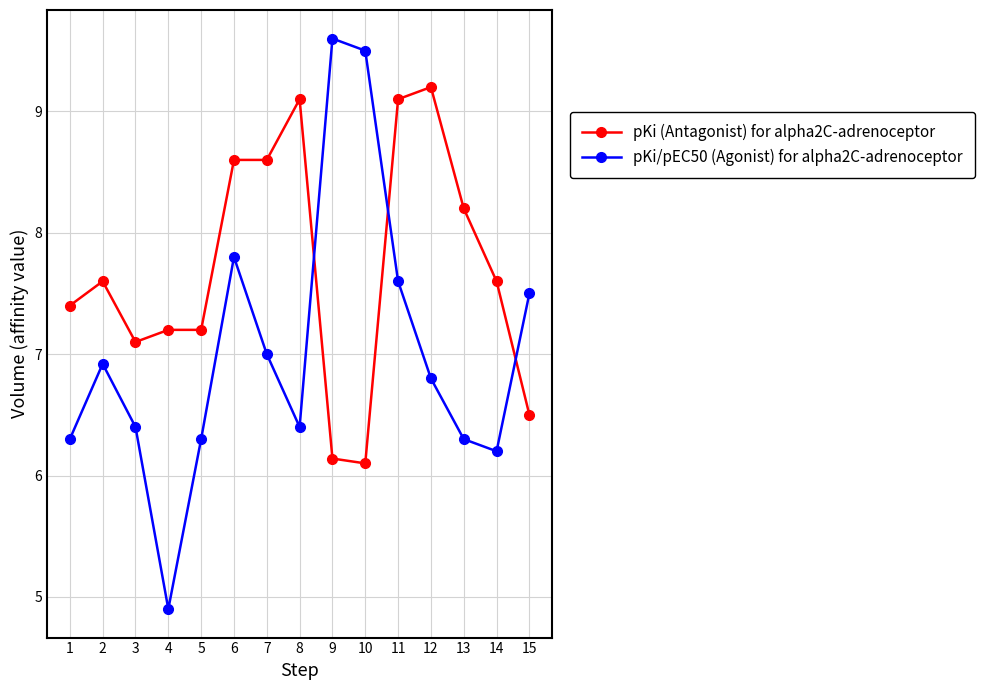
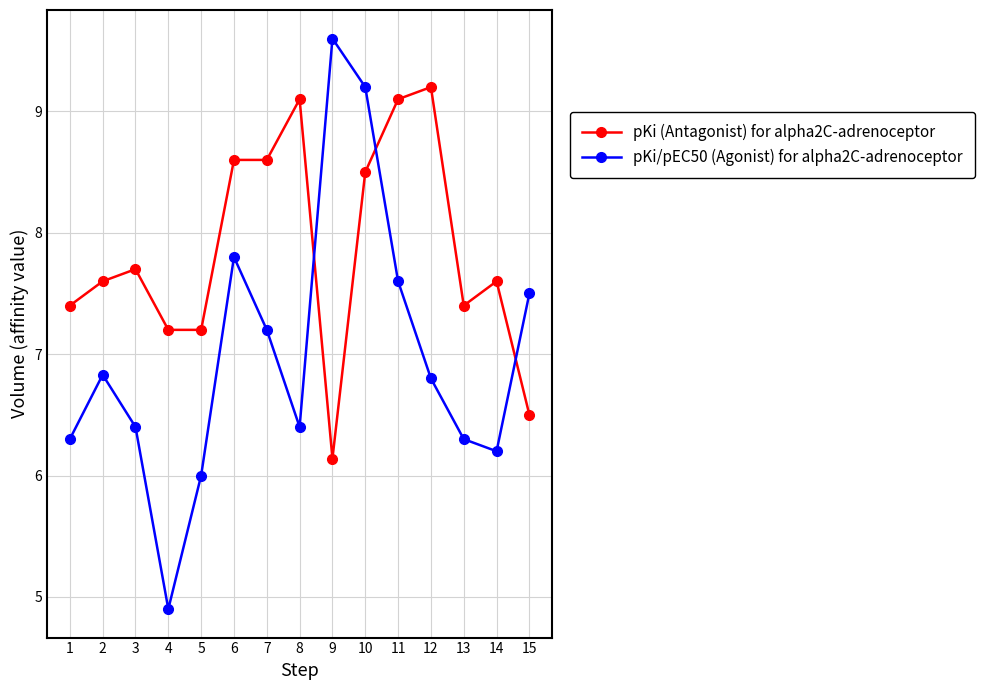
pKi/pEC50 (Agonist) for alpha2C-adrenoceptor, 2: 6.92 -> 6.83
pKi (Antagonist) for alpha2C-adrenoceptor, 3: 7.1 -> 7.7
pKi/pEC50 (Agonist) for alpha2C-adrenoceptor, 5: 6.3 -> 6.0
pKi/pEC50 (Agonist) for alpha2C-adrenoceptor, 7: 7.0 -> 7.2
pKi (Antagonist) for alpha2C-adrenoceptor, 10: 6.1 -> 8.5
pKi/pEC50 (Agonist) for alpha2C-adrenoceptor, 10: 9.5 -> 9.2
pKi (Antagonist) for alpha2C-adrenoceptor, 13: 8.2 -> 7.4
